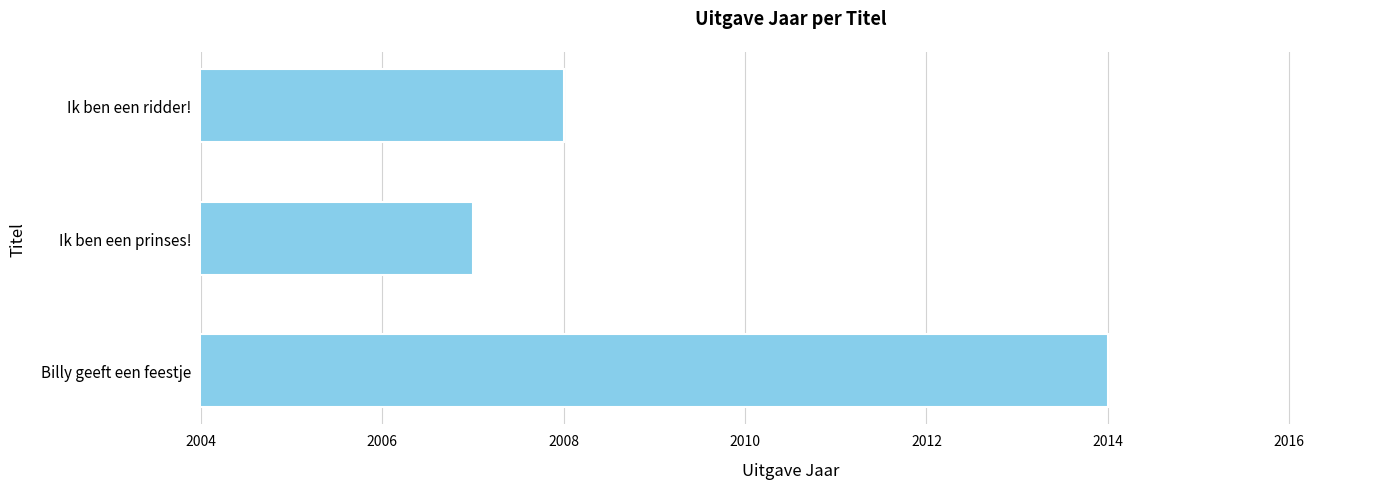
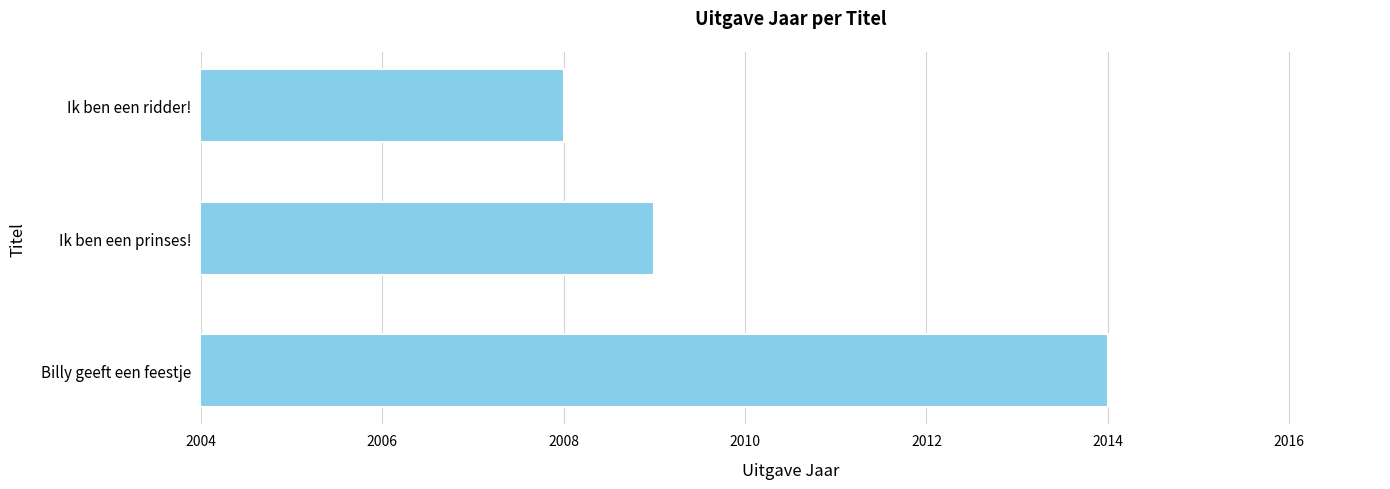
Ik ben een prinses!: 2007 -> 2009
